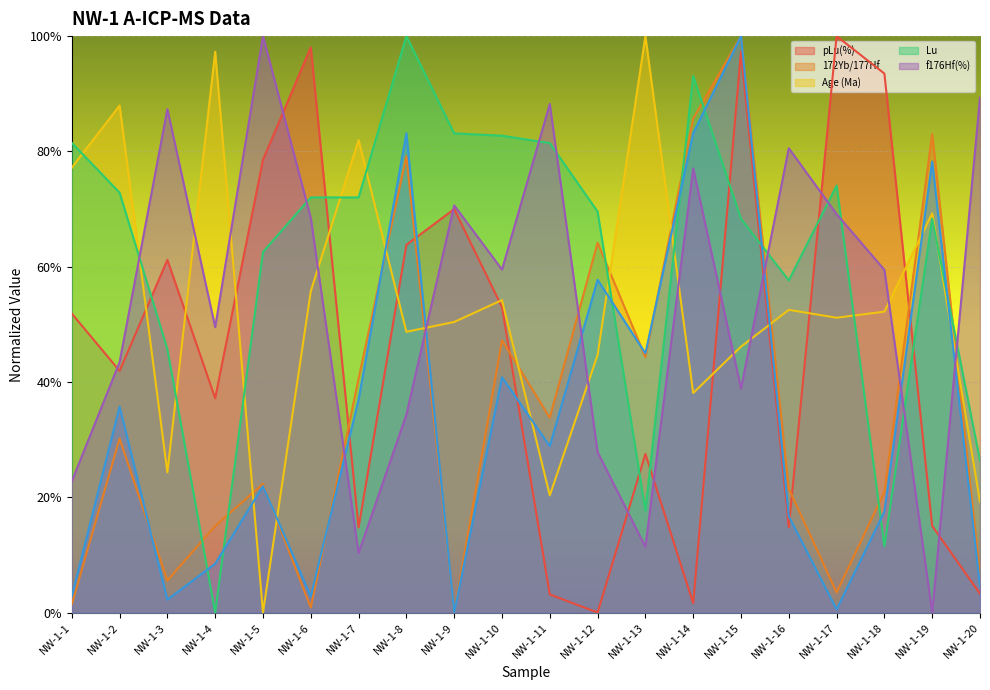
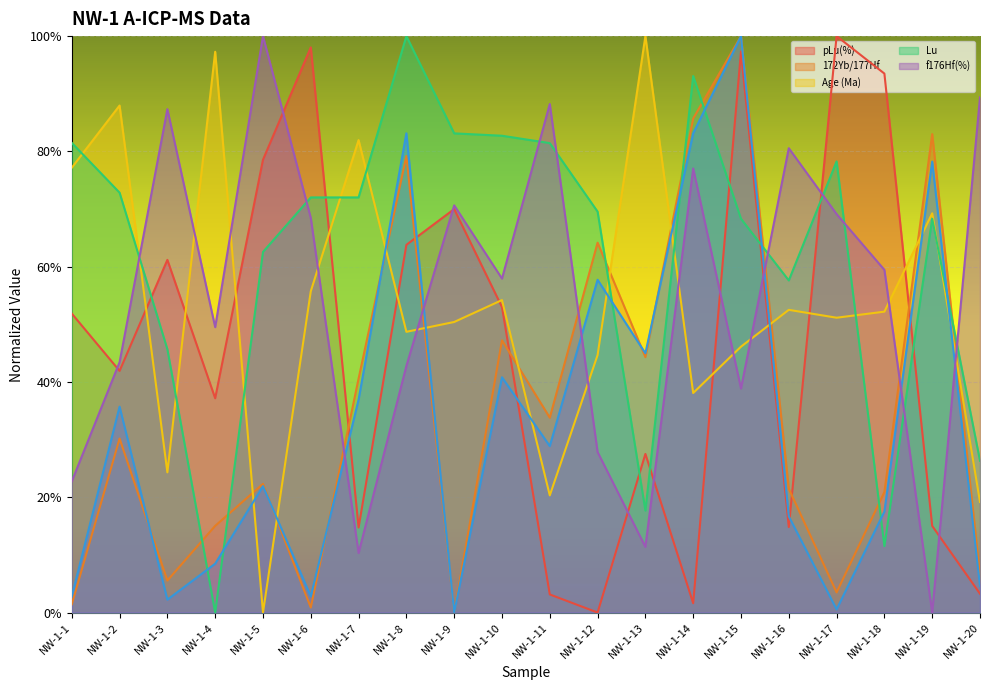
f176Hf(%), NW-1-8: 34% -> 43%
f176Hf(%), NW-1-10: 59% -> 58%
Lu, NW-1-17: 74% -> 78%
